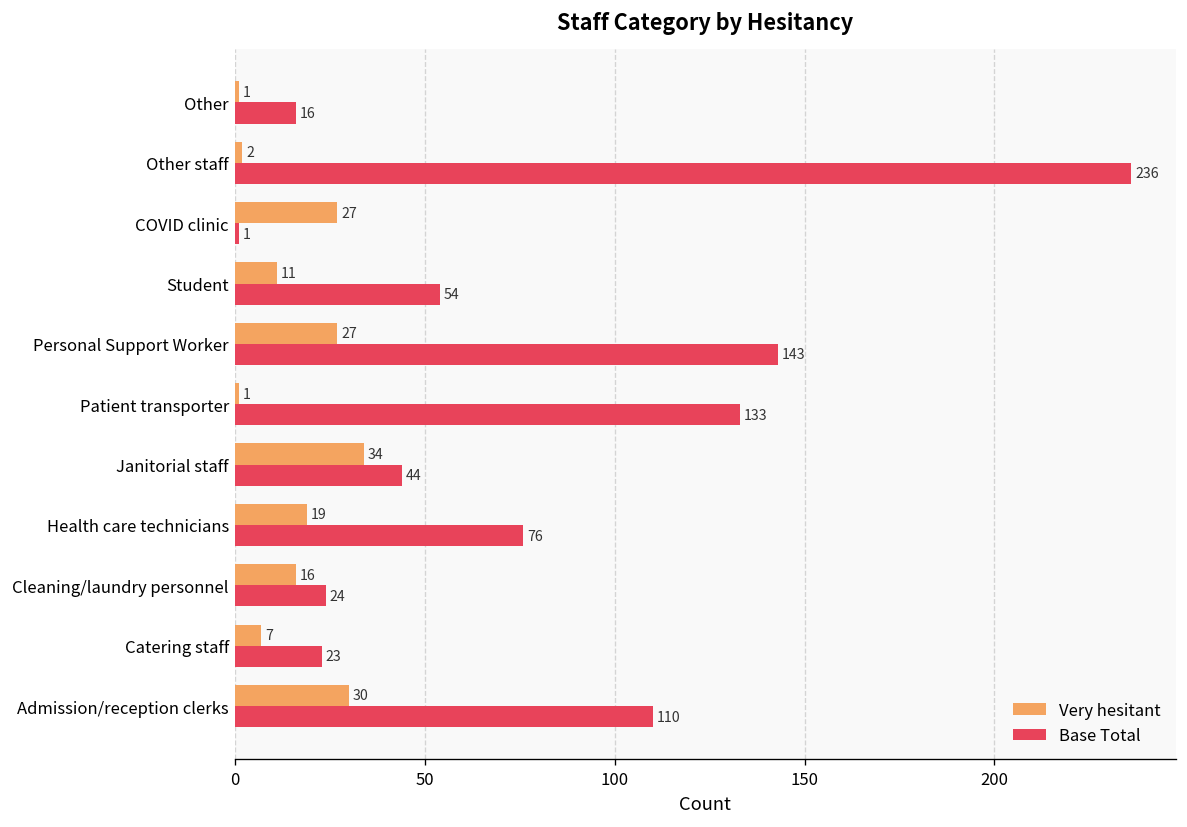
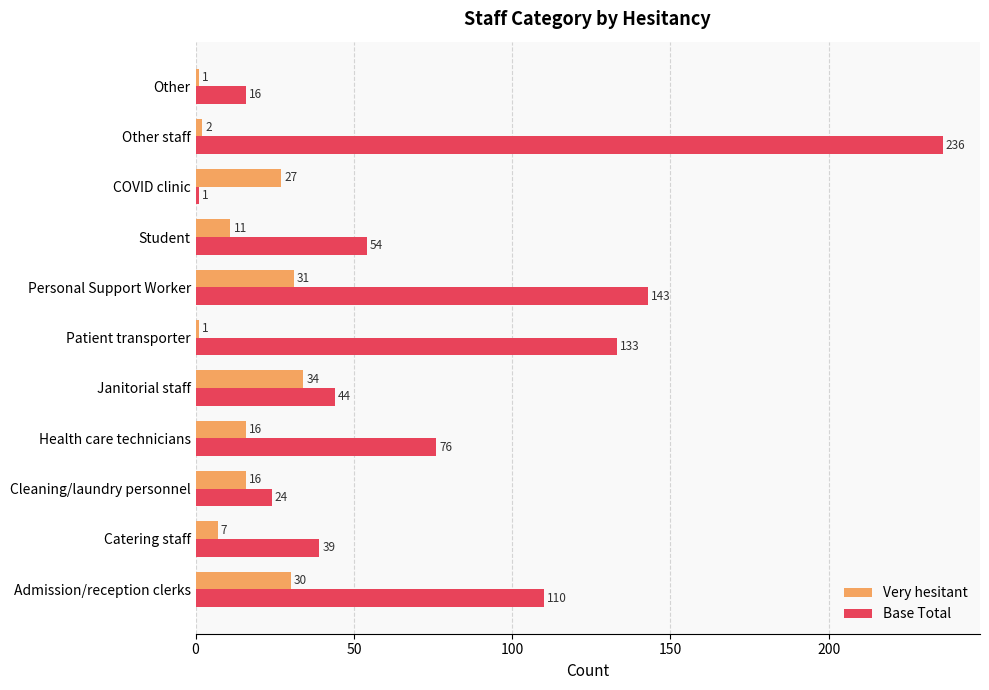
Very hesitant, Personal Support Worker: 27 -> 31
Very hesitant, Health care technicians: 19 -> 16
Base Total, Catering staff: 23 -> 39
